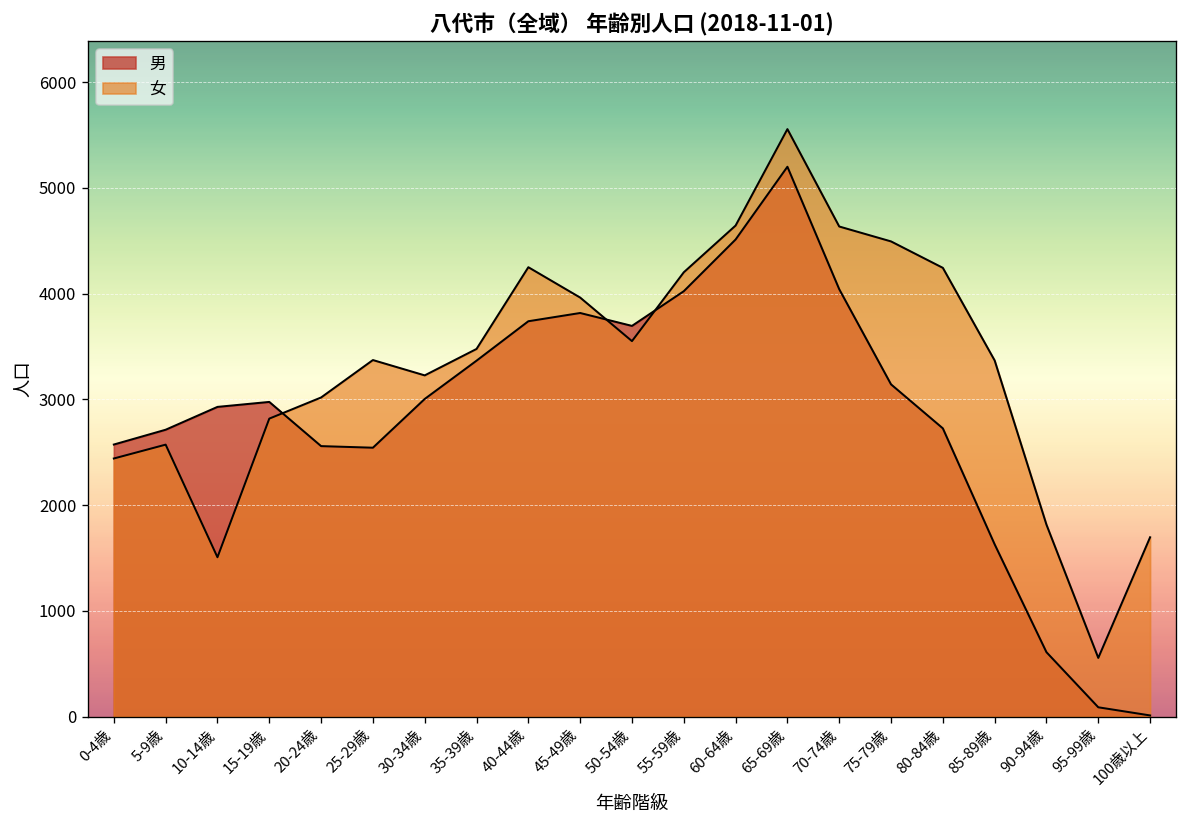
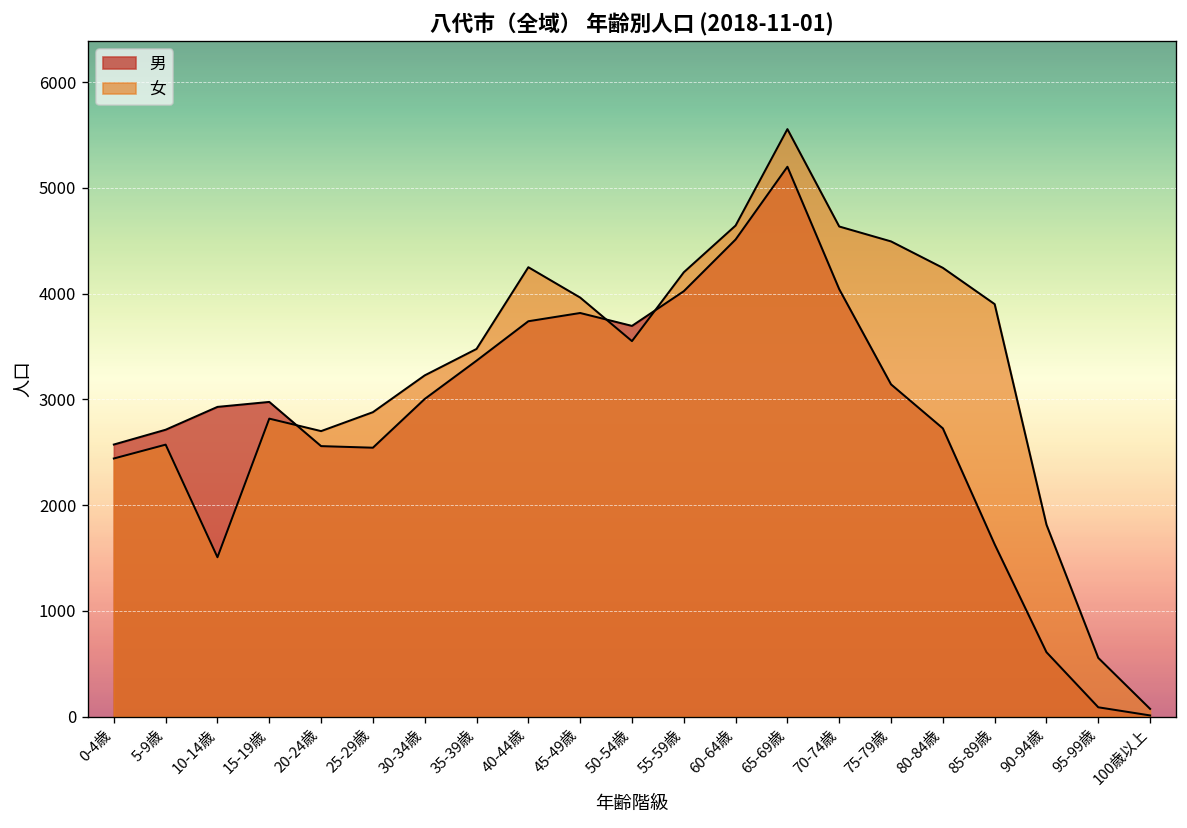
女, 20-24歳: 3000 -> 2700
女, 25-29歳: 3400 -> 2900
女, 85-89歳: 3400 -> 3900
女, 100歳以上: 1700 -> 100
